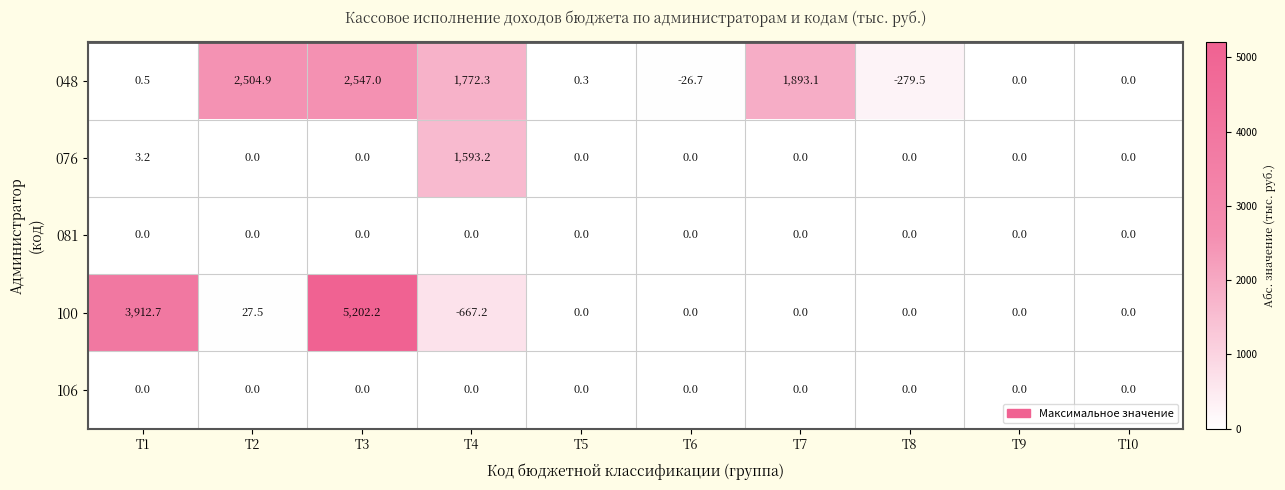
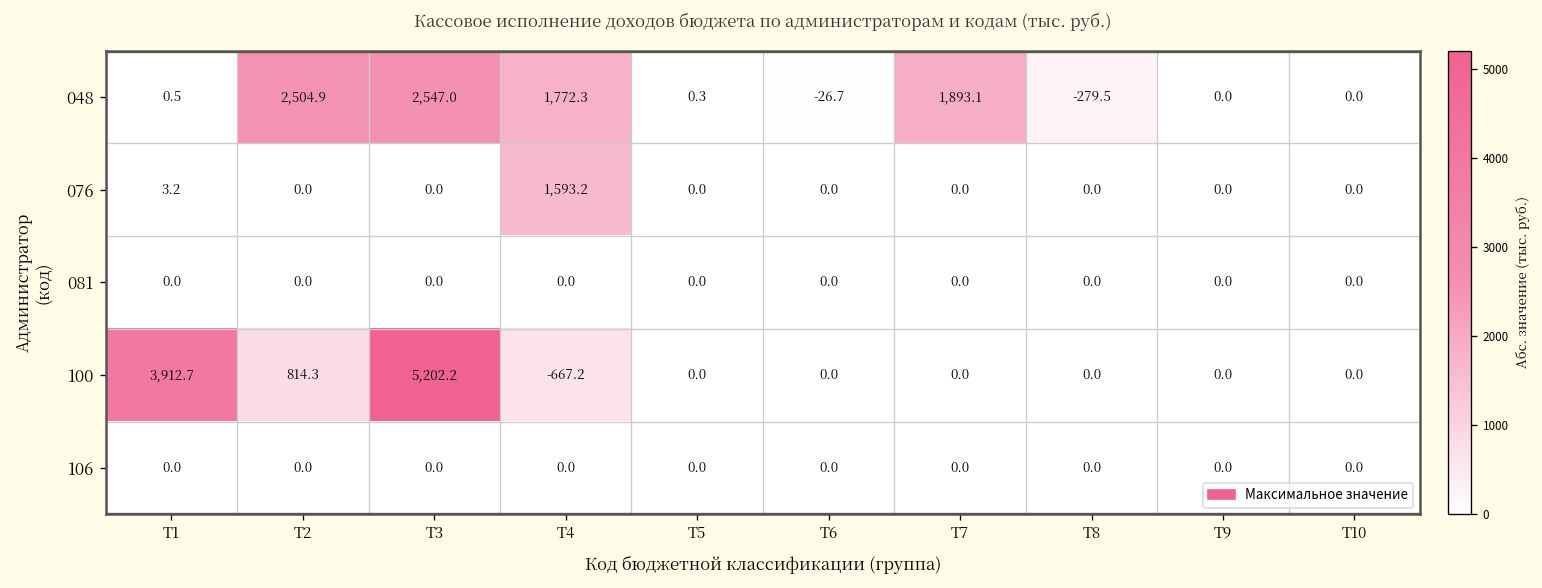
100, T2: 27.5 -> 814.3
